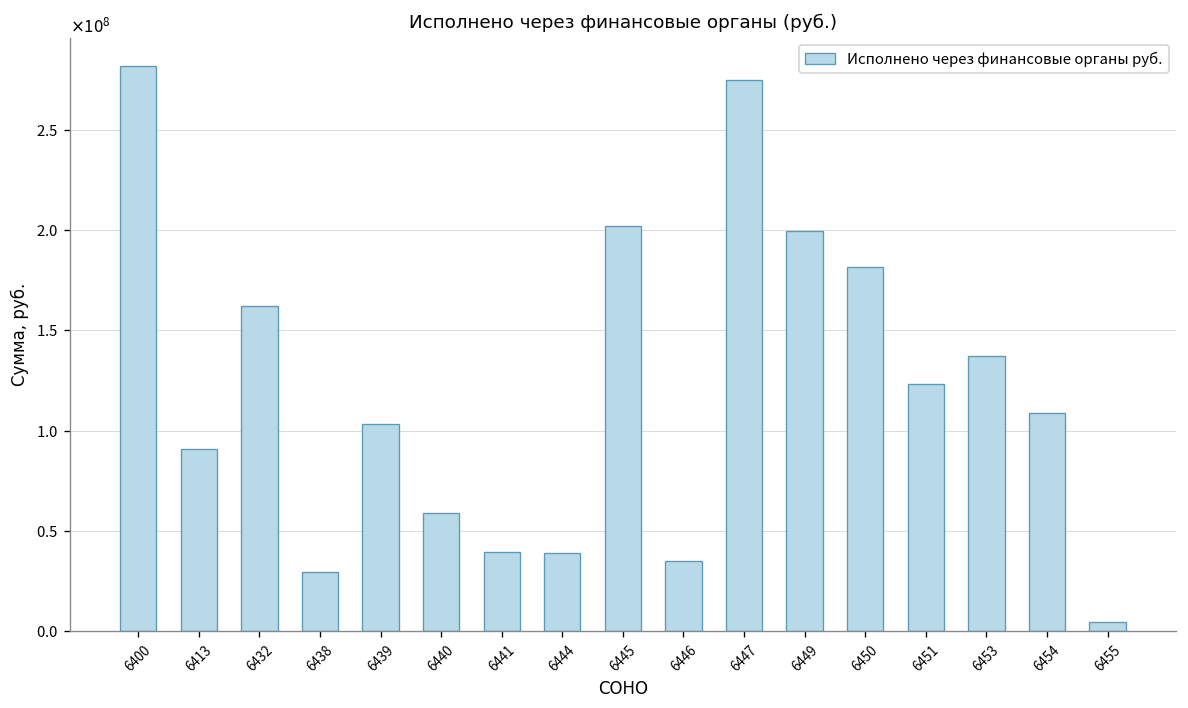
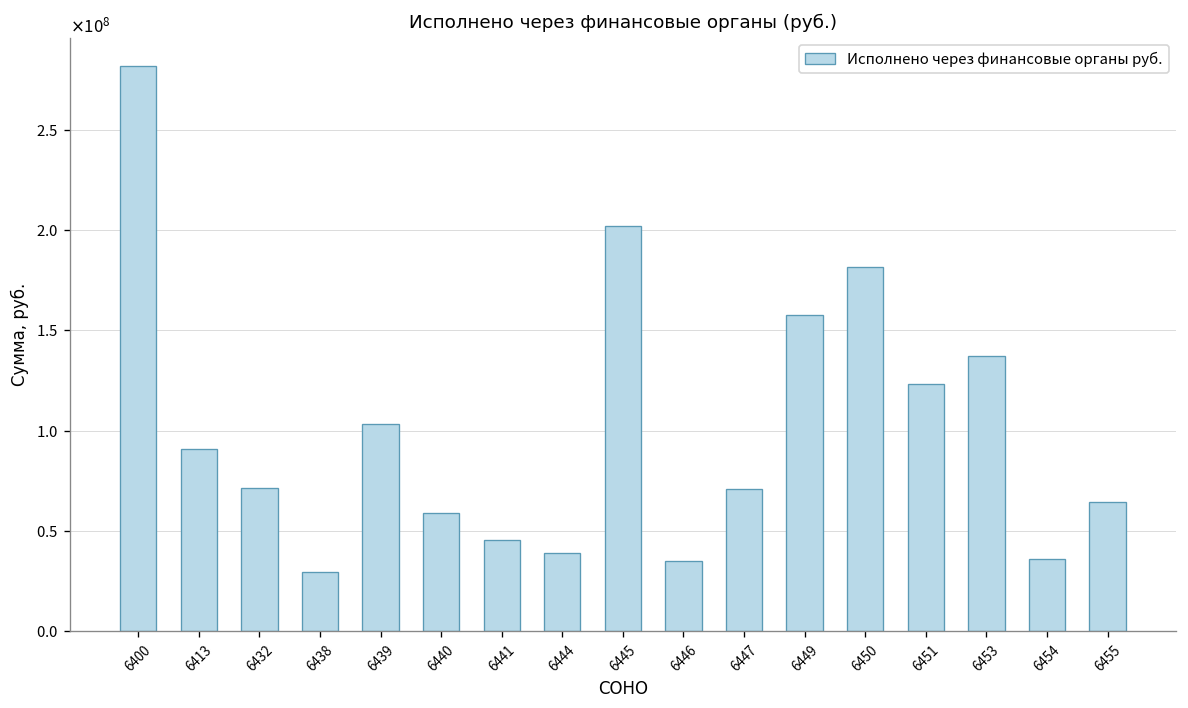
6432: 162000000 -> 71000000
6441: 39000000 -> 46000000
6447: 275000000 -> 71000000
6449: 199000000 -> 157000000
6454: 109000000 -> 36000000
6455: 5000000 -> 64000000
